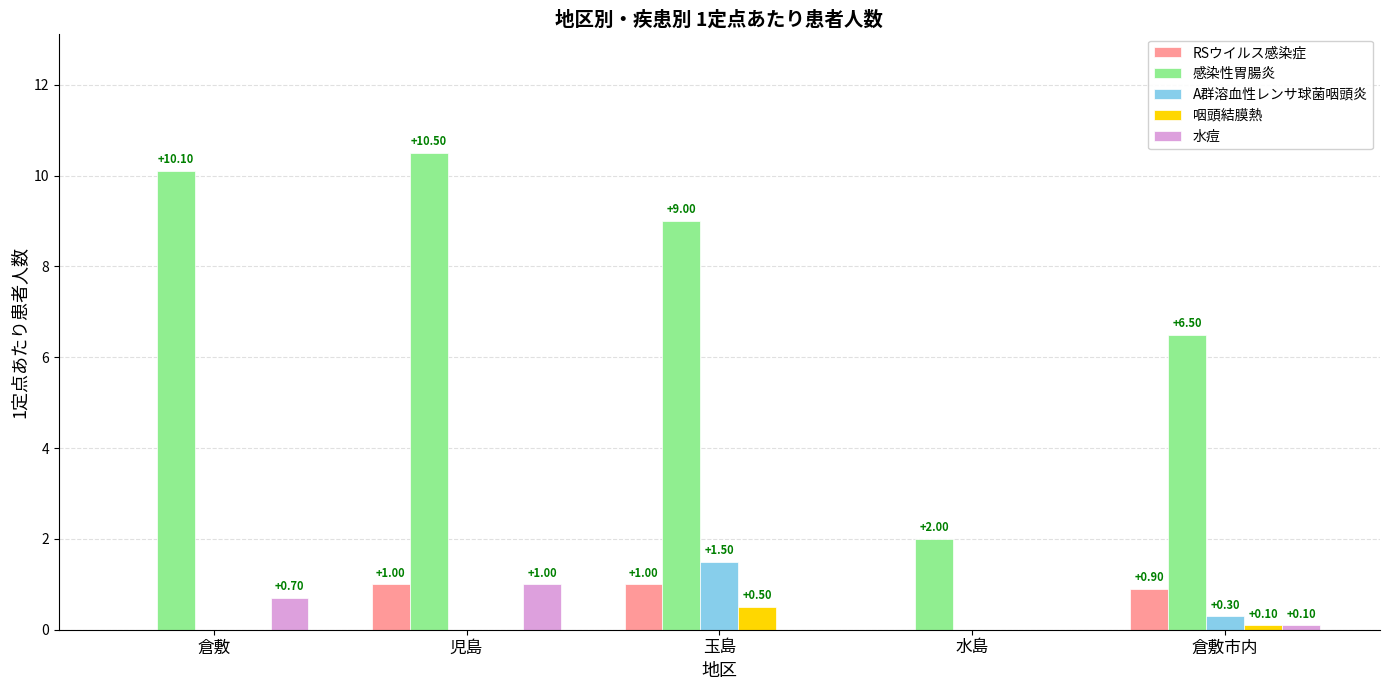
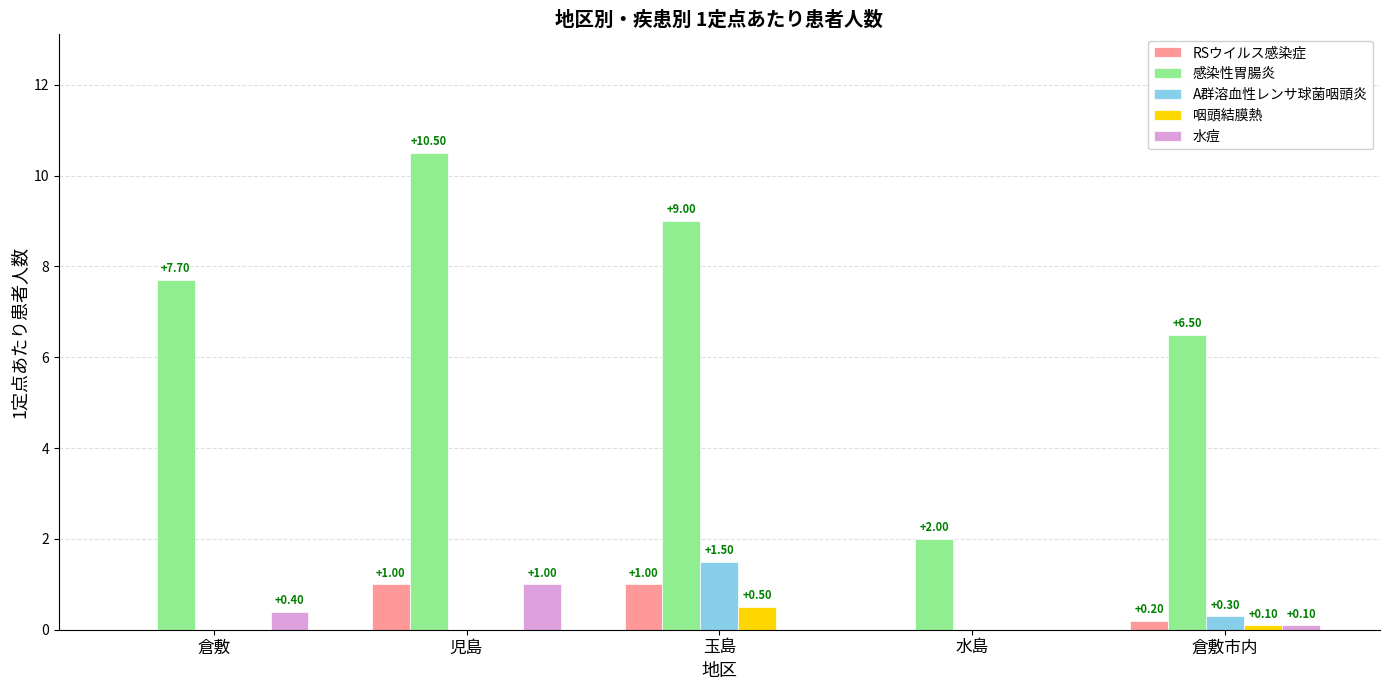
感染性胃腸炎, 倉敷: +10.10 -> +7.70
水痘, 倉敷: +0.70 -> +0.40
RSウイルス感染症, 倉敷市内: +0.90 -> +0.20
